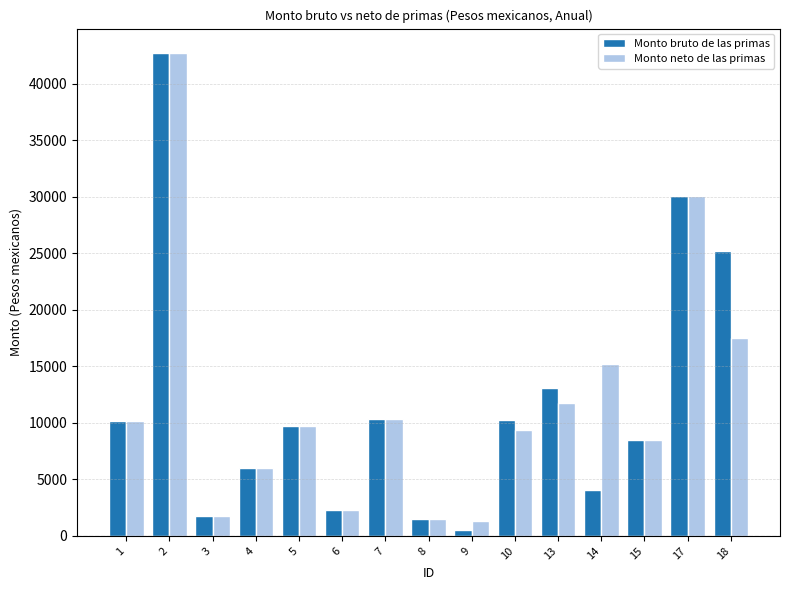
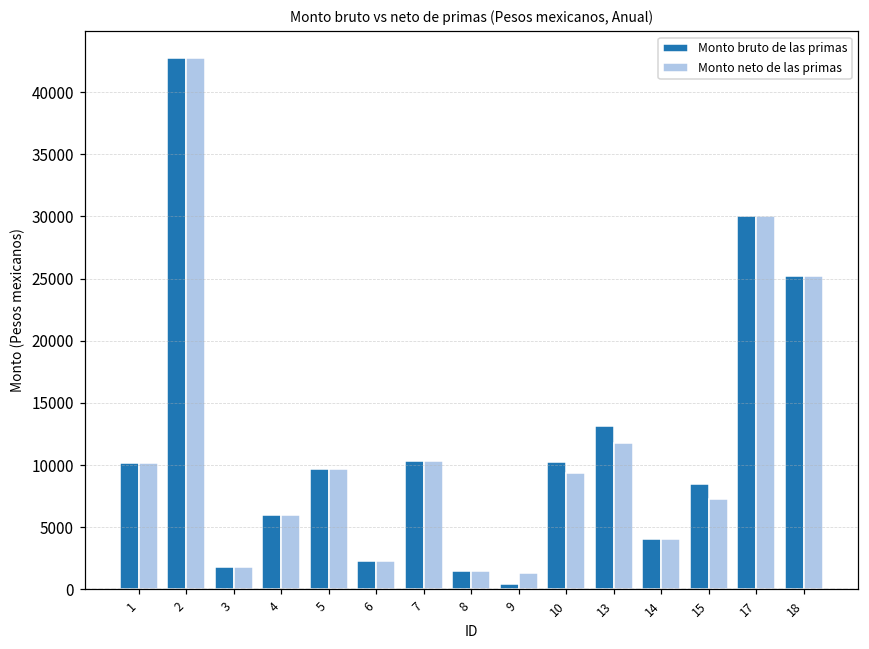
Monto neto de las primas, 14: 15200 -> 4100
Monto neto de las primas, 15: 8500 -> 7300
Monto neto de las primas, 18: 17500 -> 25200
